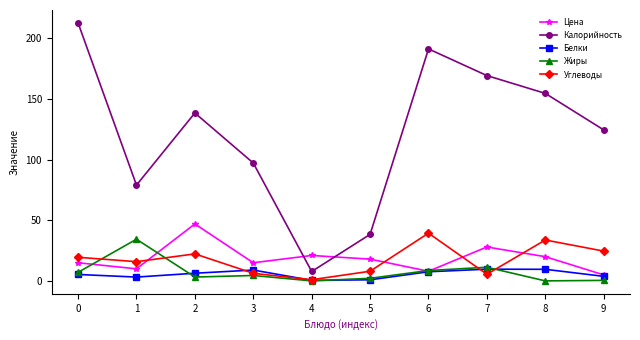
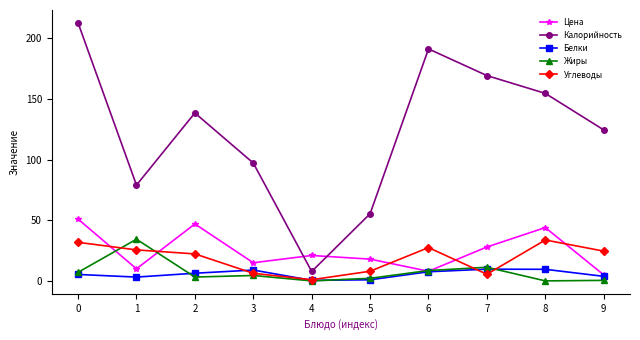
Цена, 0: 15 -> 51
Углеводы, 0: 20 -> 32
Углеводы, 1: 16 -> 26
Калорийность, 5: 38 -> 55
Углеводы, 6: 39 -> 28
Цена, 8: 20 -> 44
